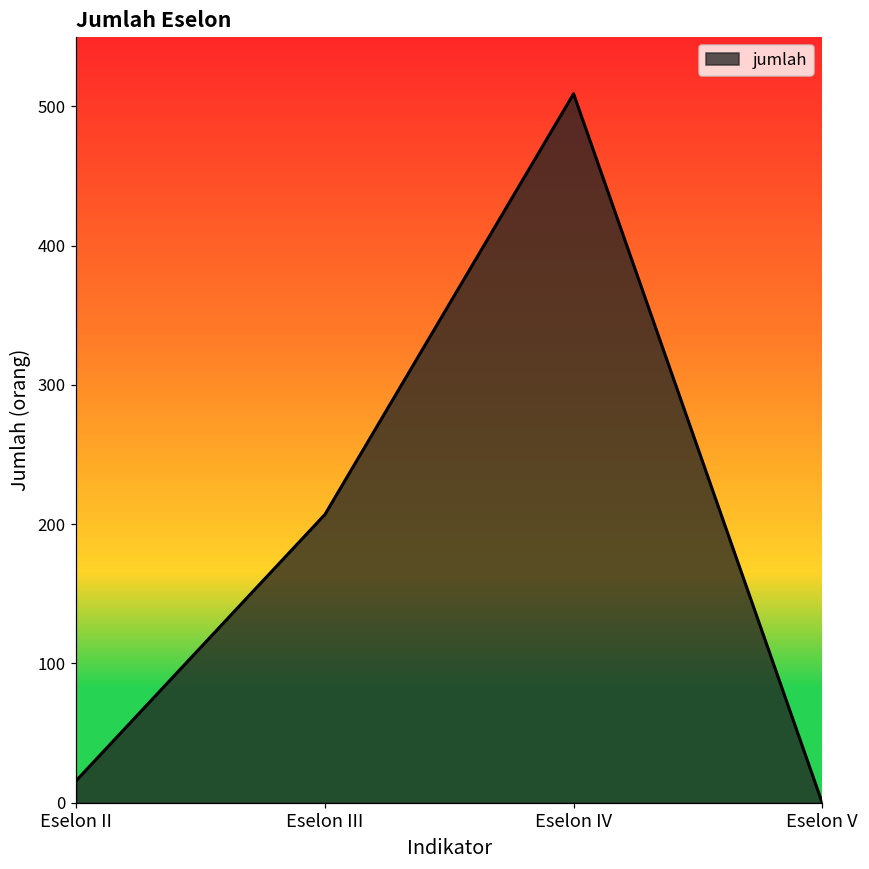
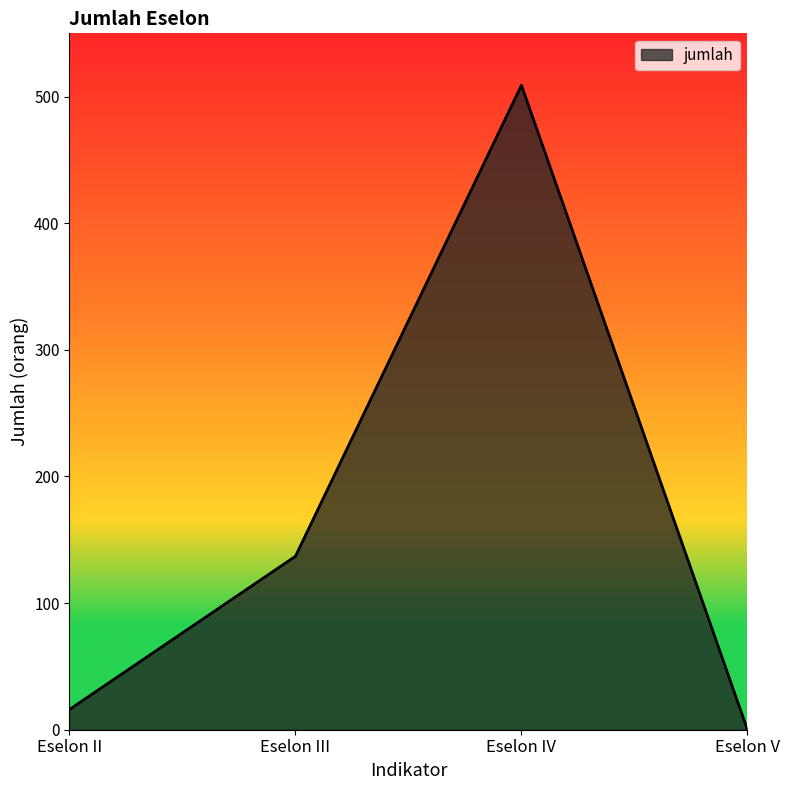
Eselon III: 207 -> 137
